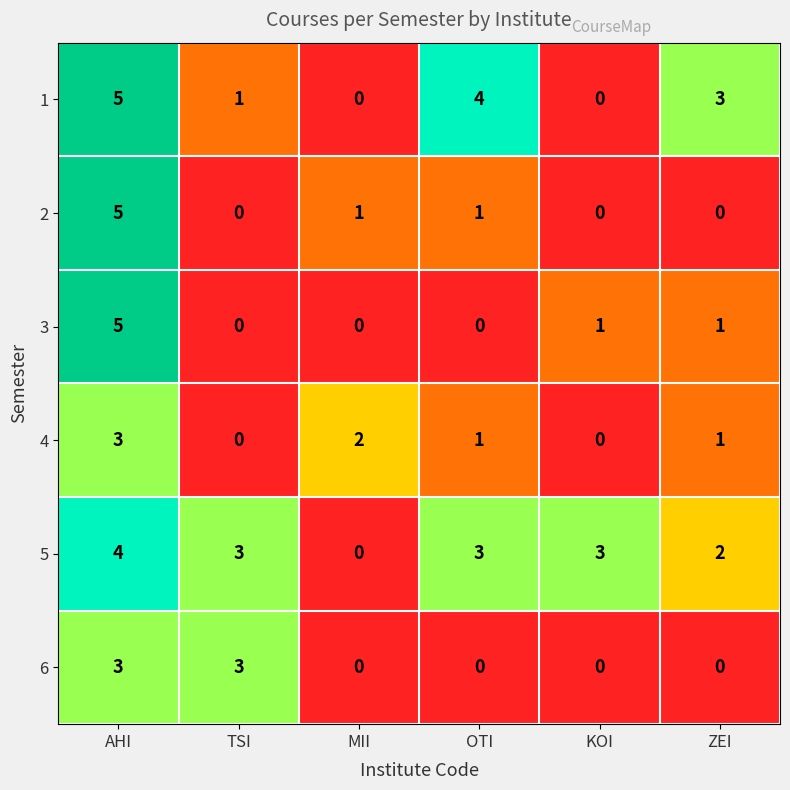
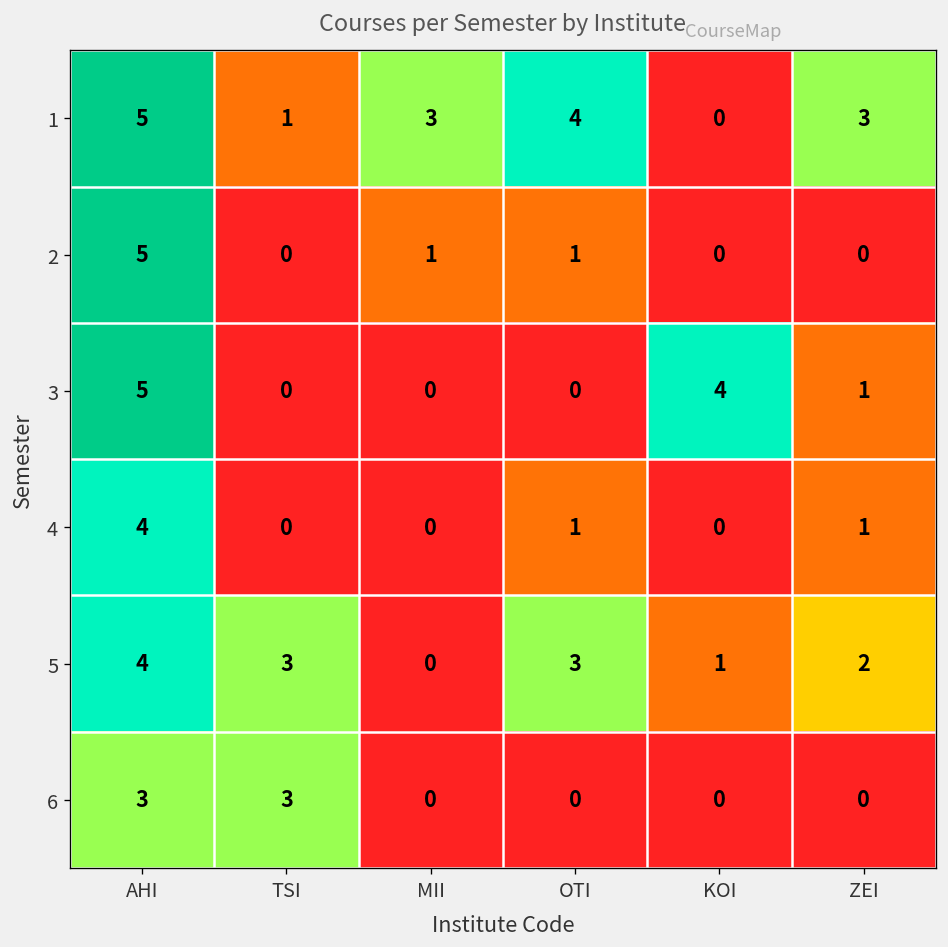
1, MII: 0 -> 3
3, KOI: 1 -> 4
4, AHI: 3 -> 4
4, MII: 2 -> 0
5, KOI: 3 -> 1
